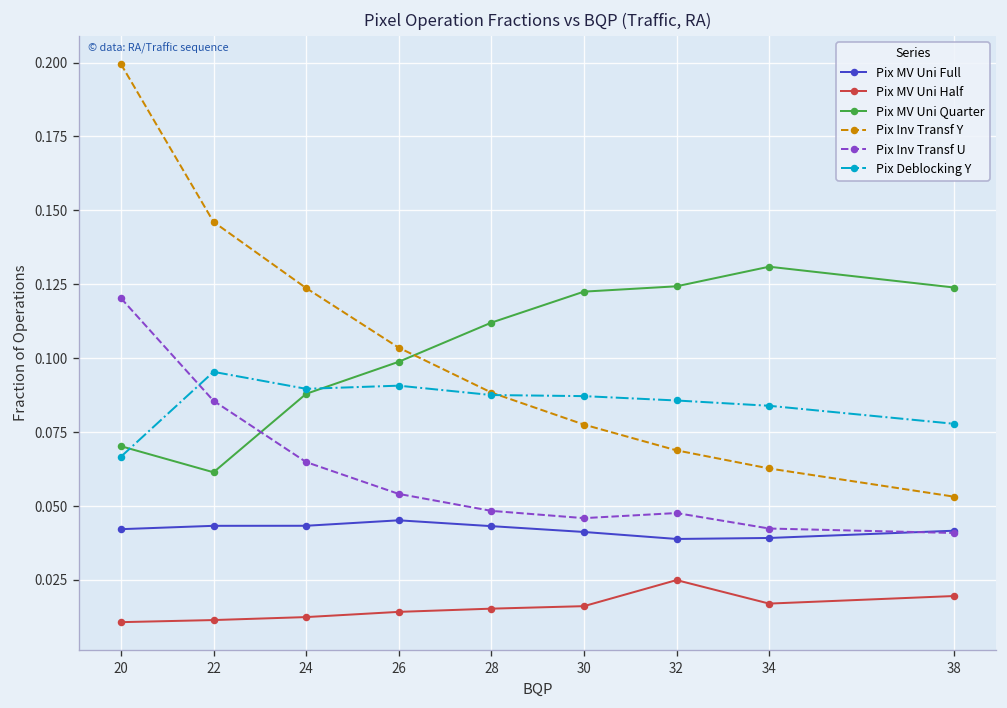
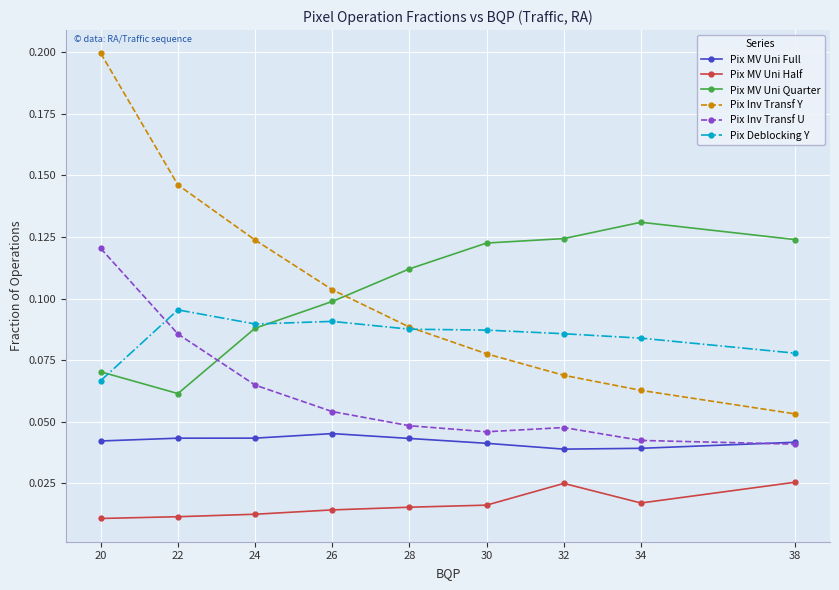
Pix MV Uni Half, 38: 0.020 -> 0.025
